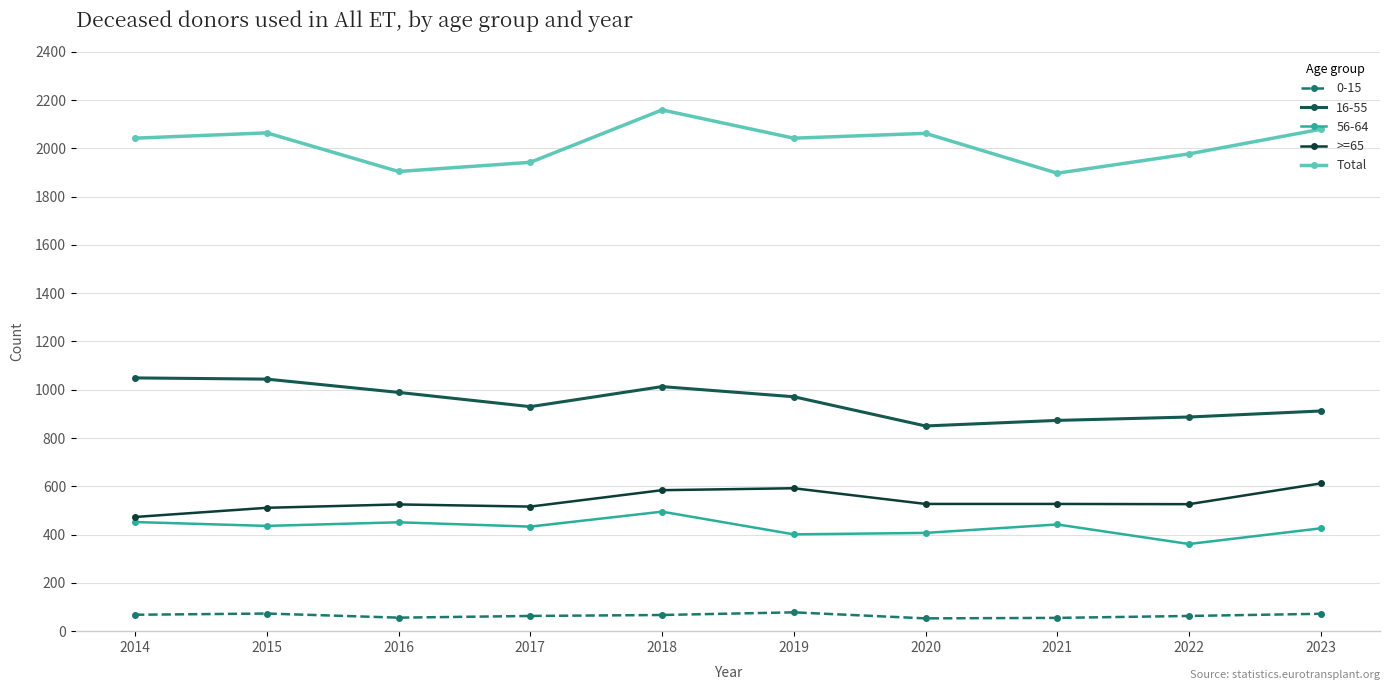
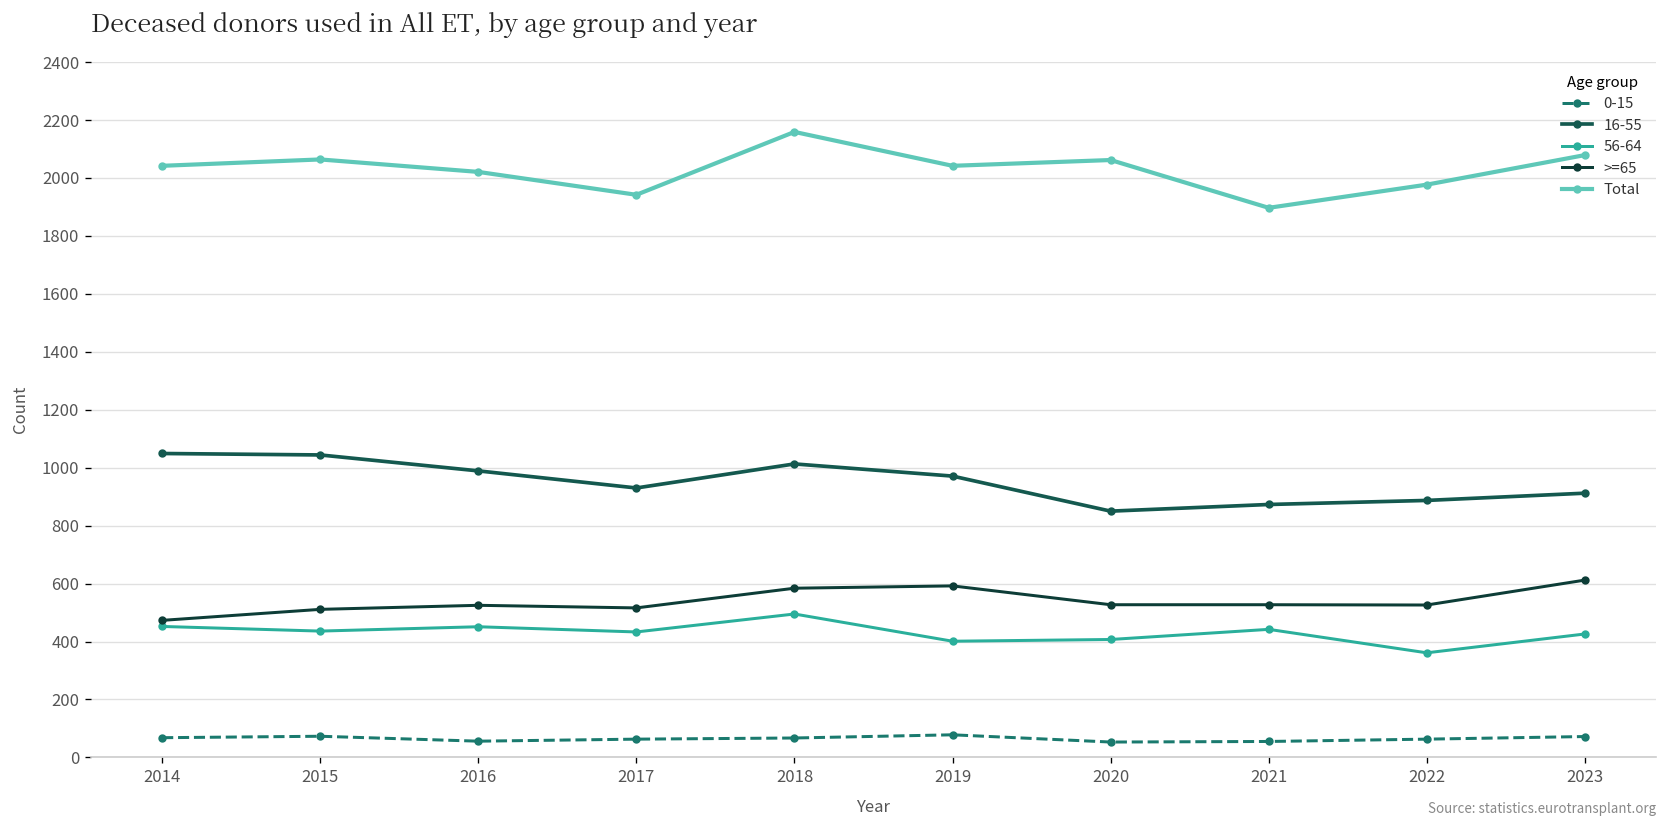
Total, 2016: 1900 -> 2020
